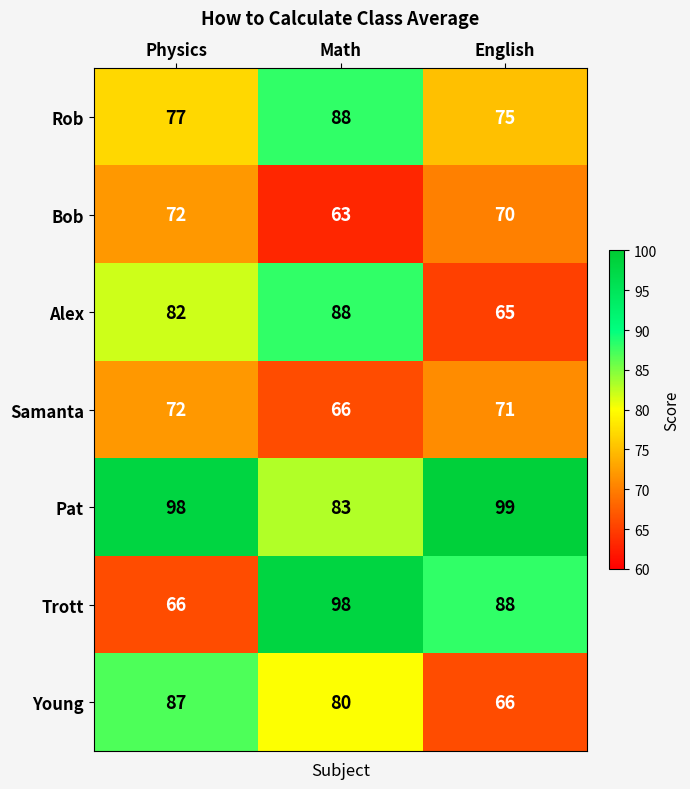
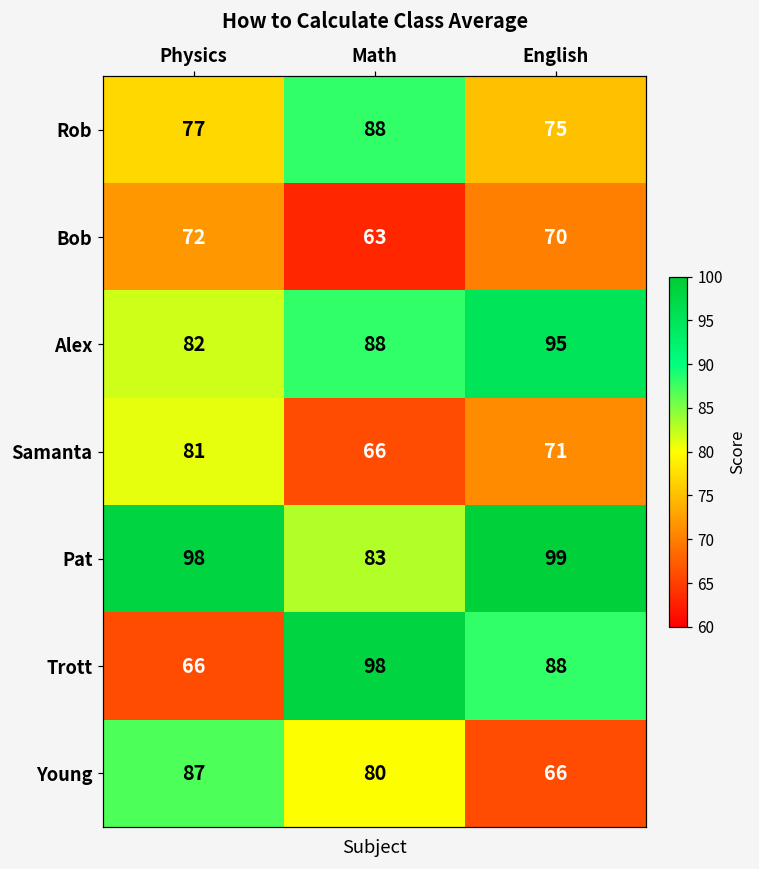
Alex, English: 65 -> 95
Samanta, Physics: 72 -> 81
